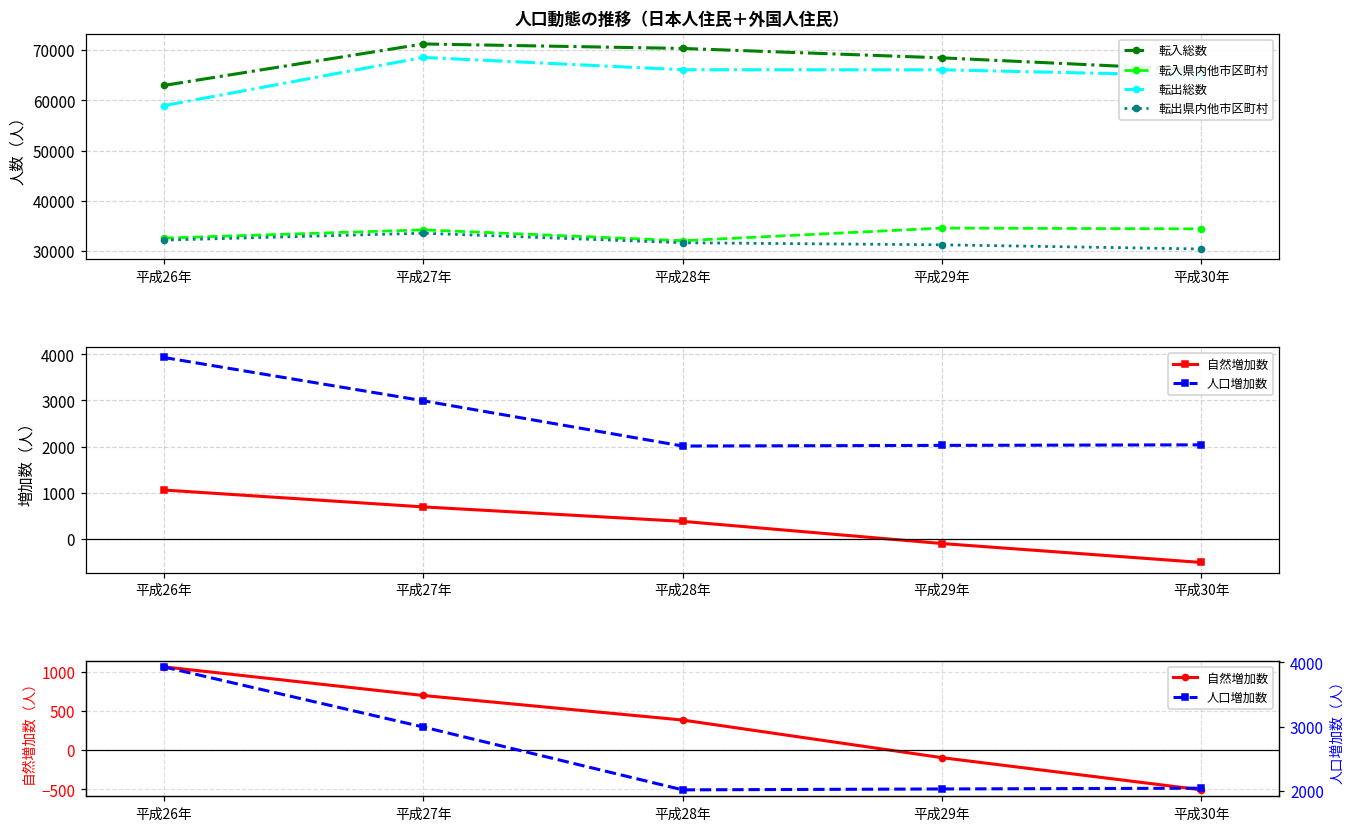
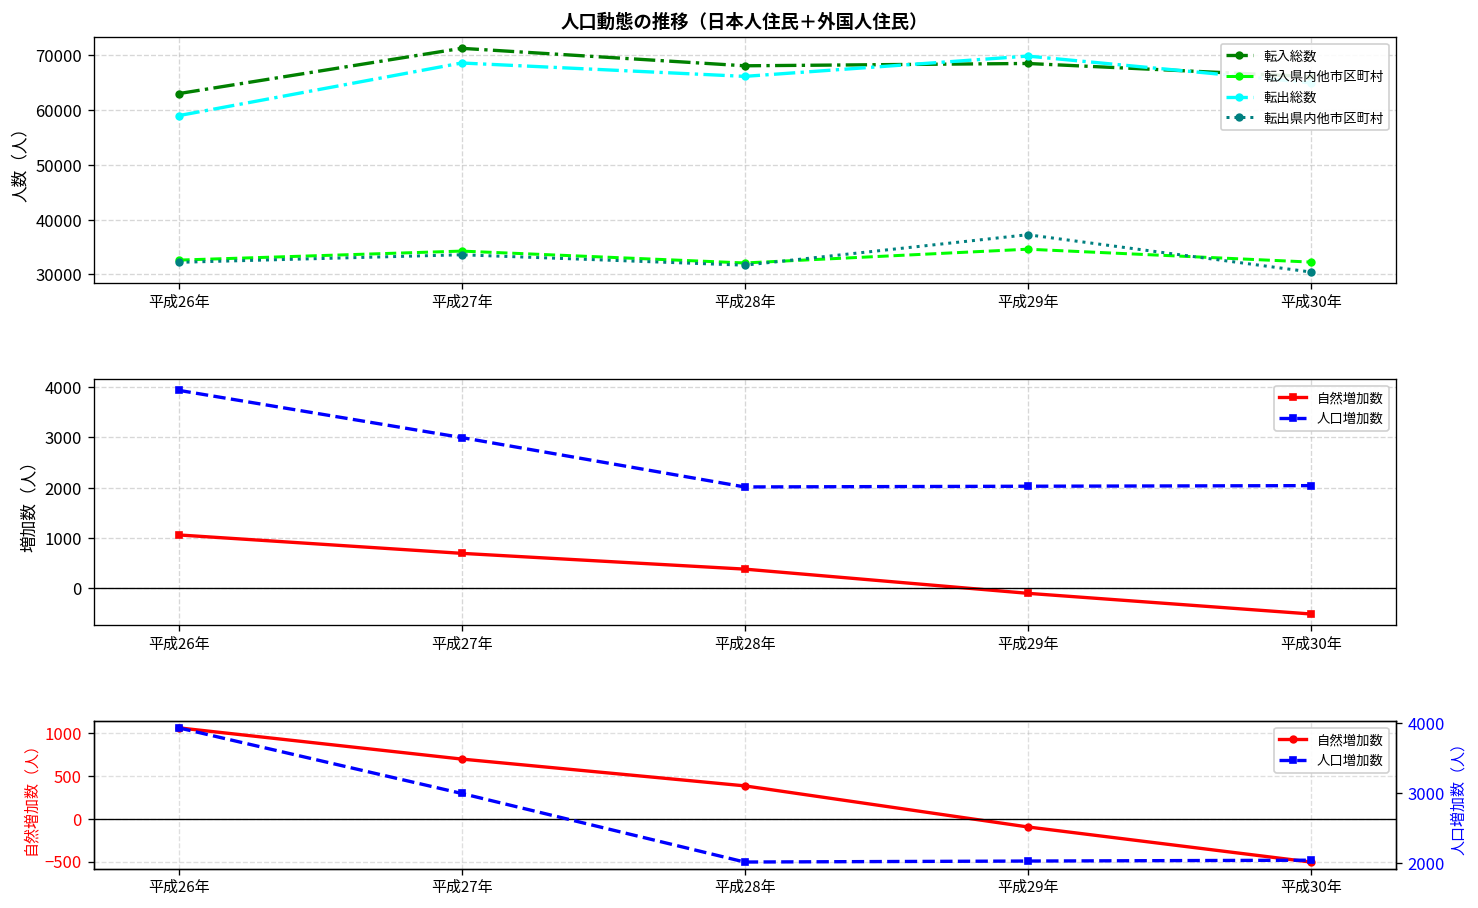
人口動態の推移（日本人住民＋外国人住民）, 転入総数, 平成28年: 70000 -> 68000
人口動態の推移（日本人住民＋外国人住民）, 転出総数, 平成29年: 66000 -> 70000
人口動態の推移（日本人住民＋外国人住民）, 転出県内他市区町村, 平成29年: 31000 -> 37000
人口動態の推移（日本人住民＋外国人住民）, 転入県内他市区町村, 平成30年: 34000 -> 32000
